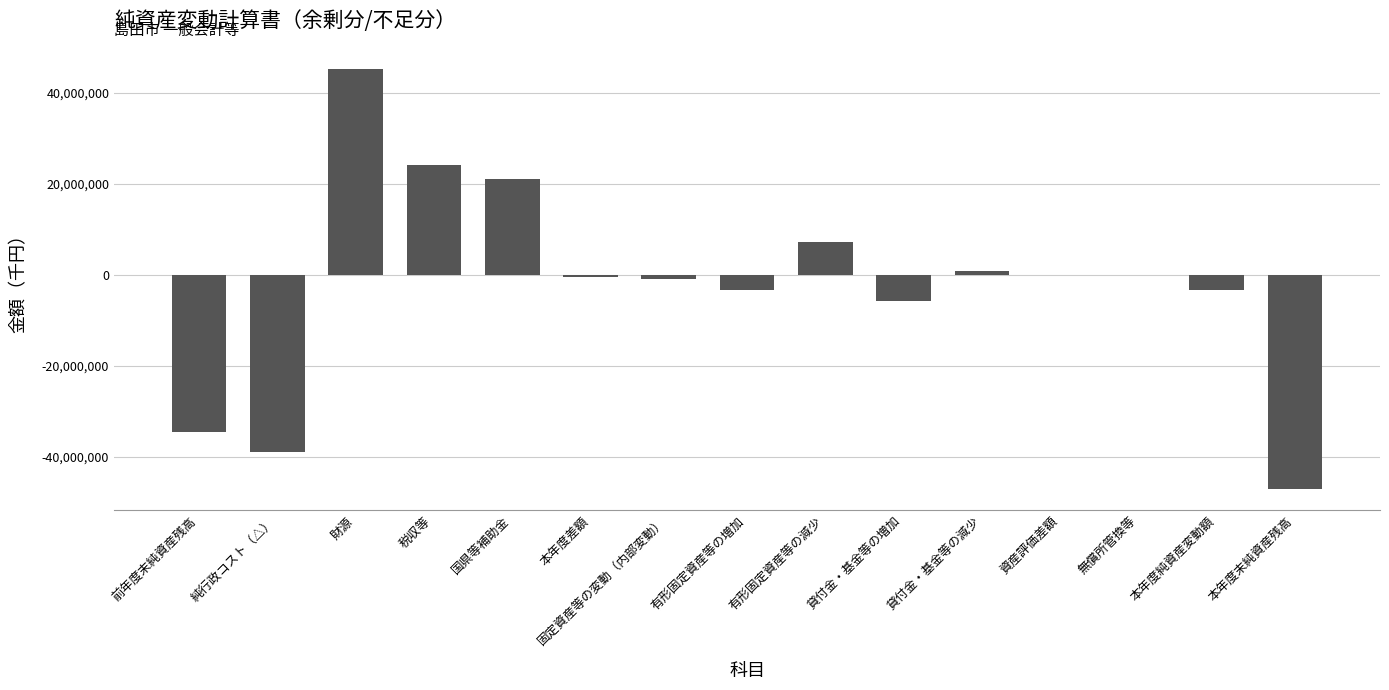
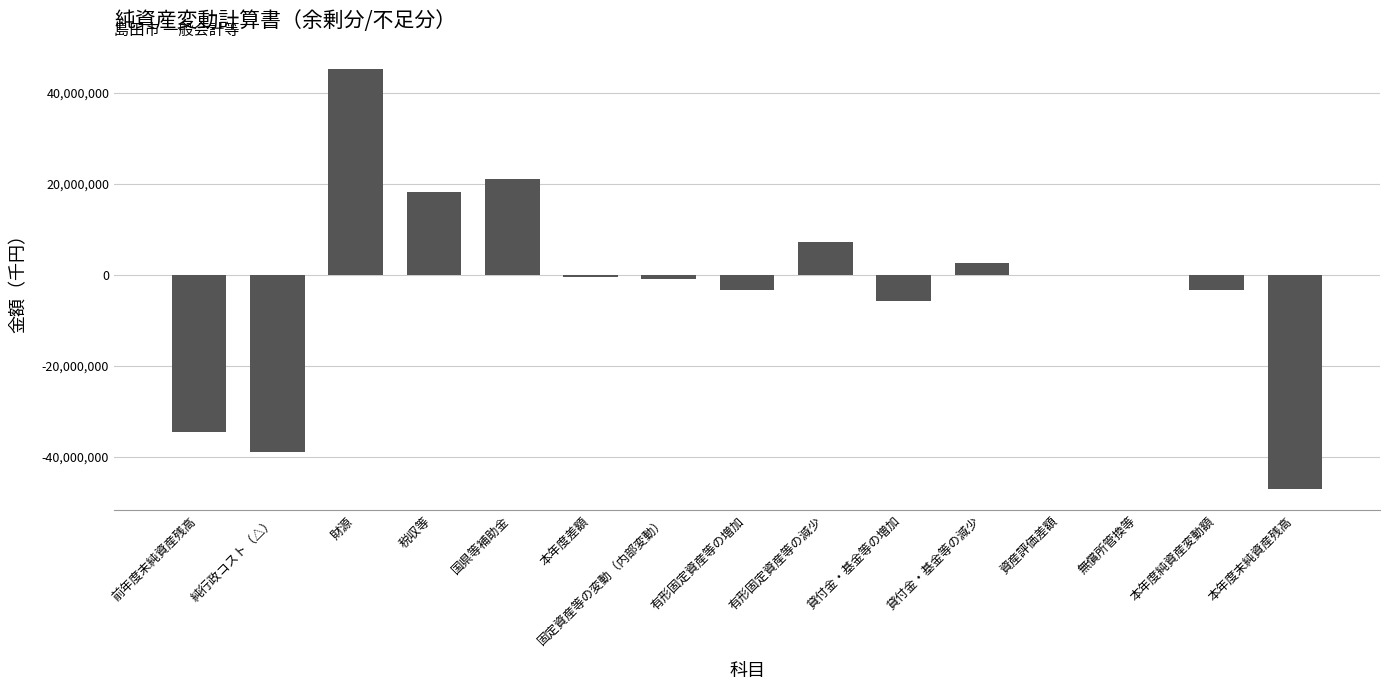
税収等: 24,000,000 -> 18,000,000
貸付金・基金等の減少: 1,000,000 -> 3,000,000
